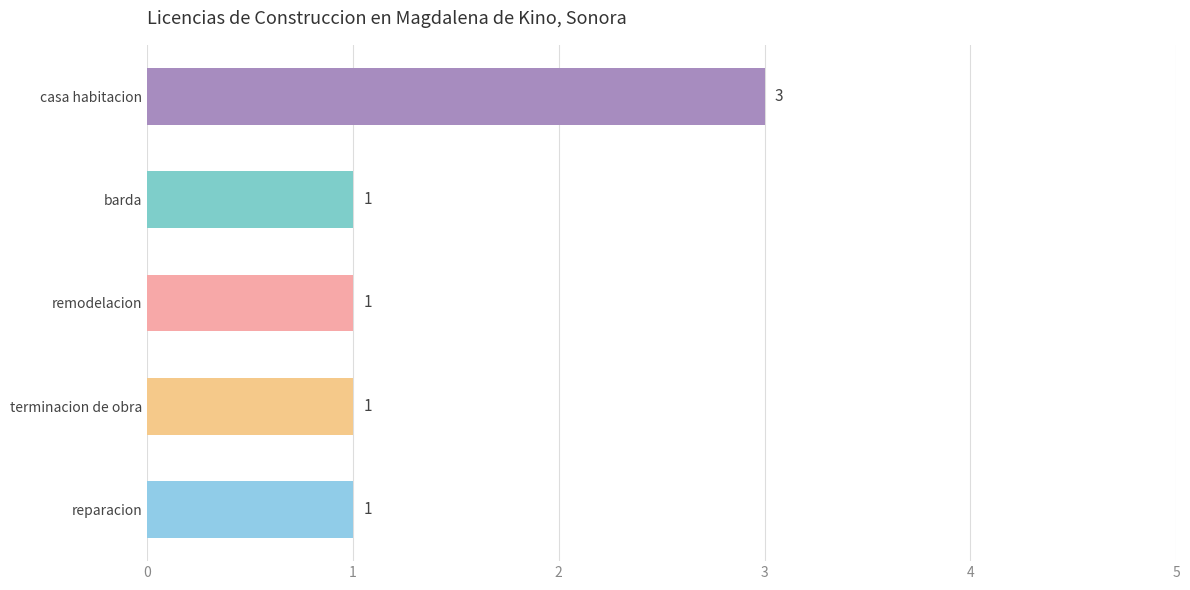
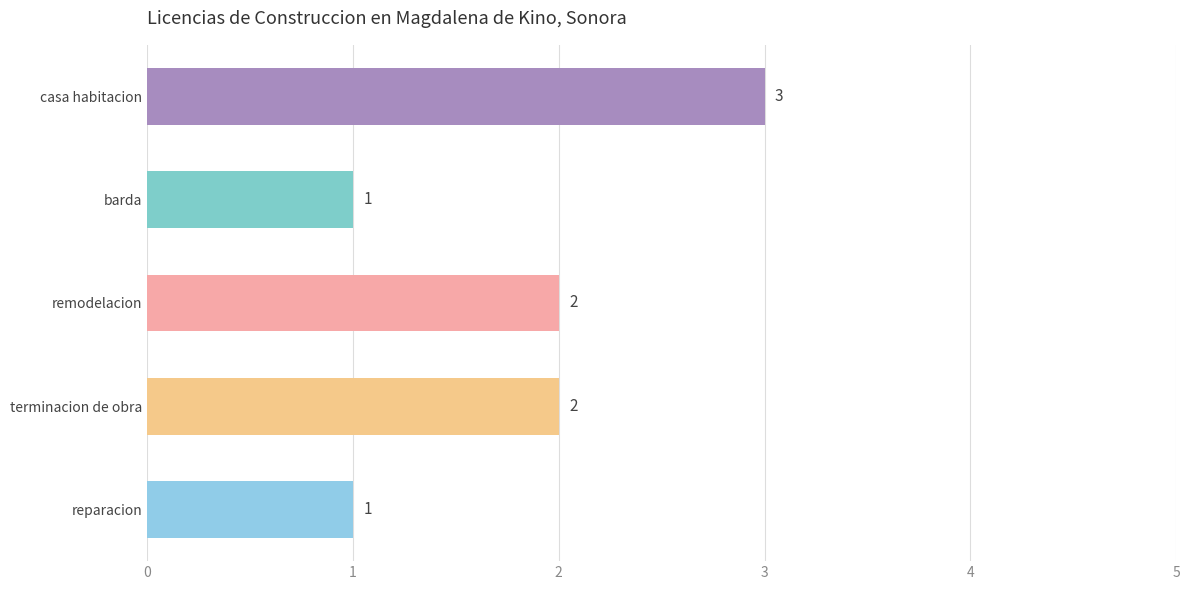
remodelacion: 1 -> 2
terminacion de obra: 1 -> 2
